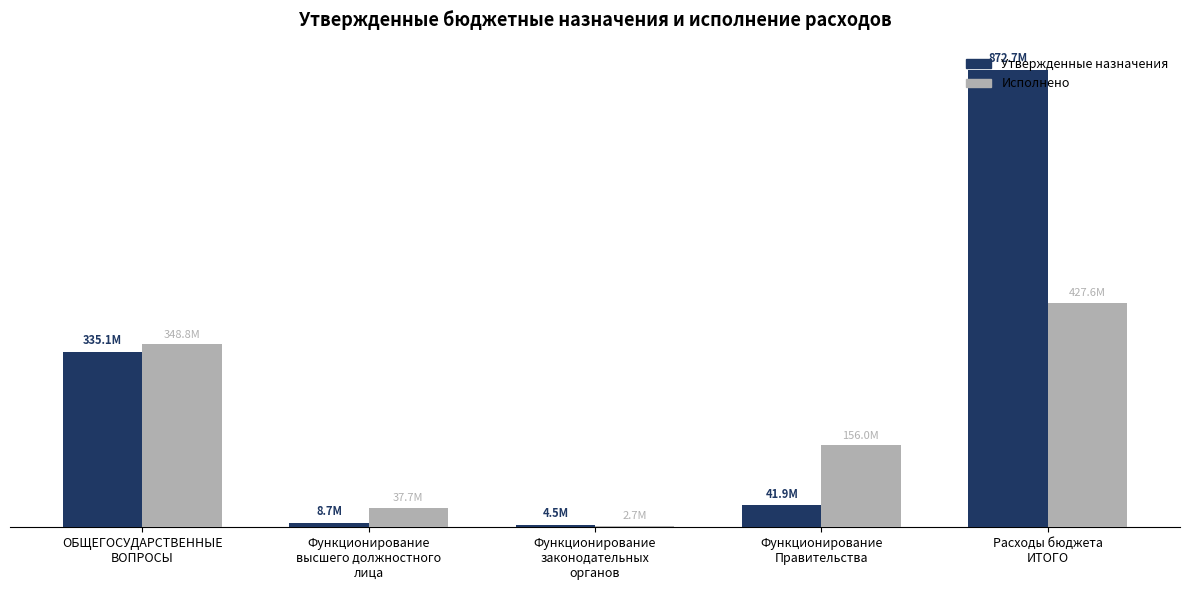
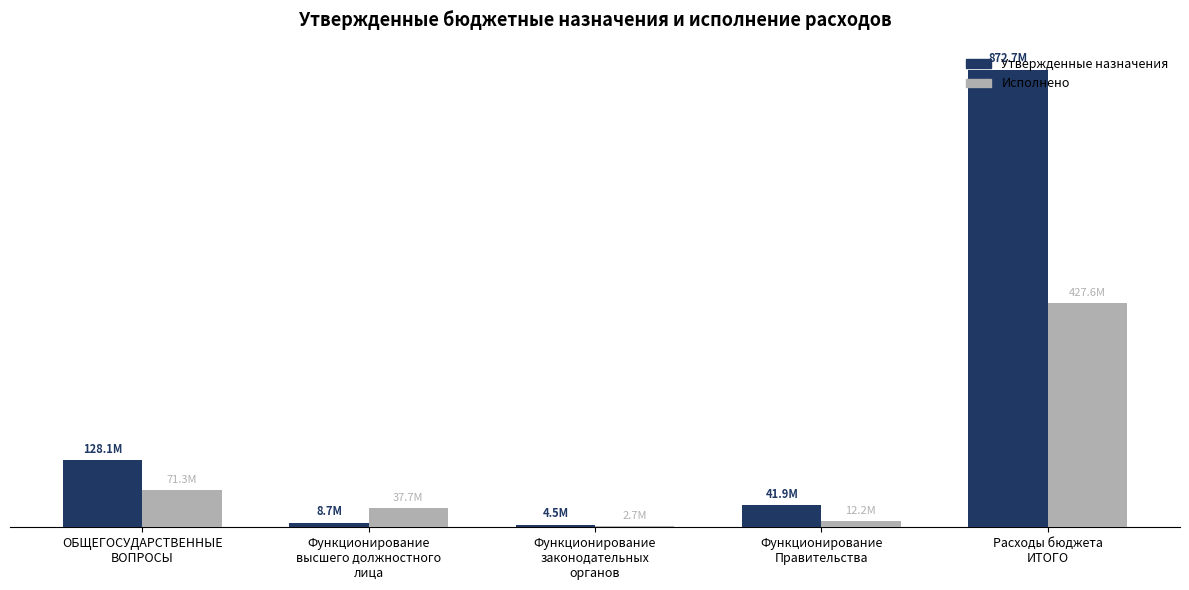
Утвержденные назначения, ОБЩЕГОСУДАРСТВЕННЫЕ ВОПРОСЫ: 335.1M -> 128.1M
Исполнено, ОБЩЕГОСУДАРСТВЕННЫЕ ВОПРОСЫ: 348.8M -> 71.3M
Исполнено, Функционирование Правительства: 156.0M -> 12.2M
